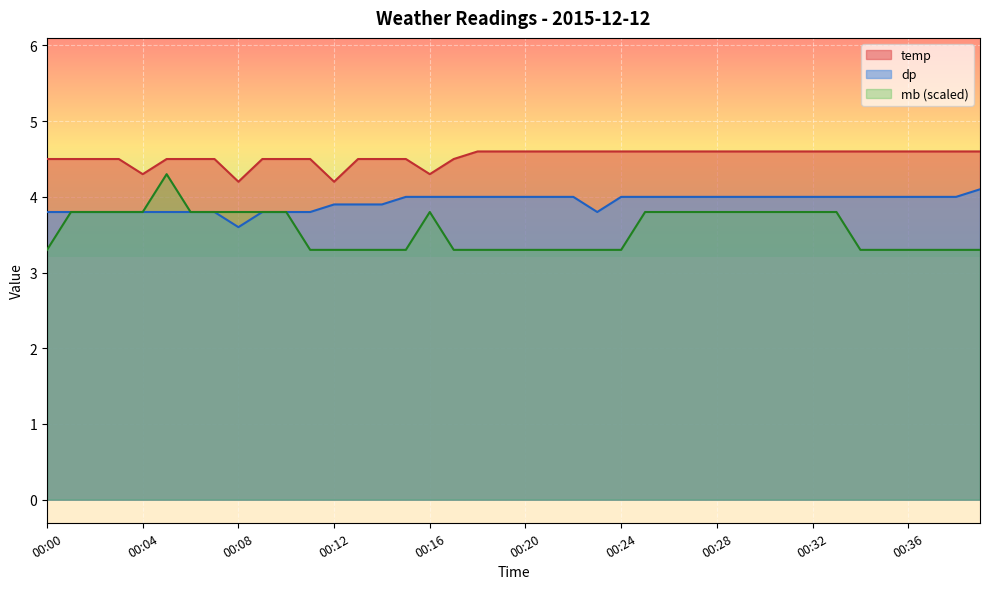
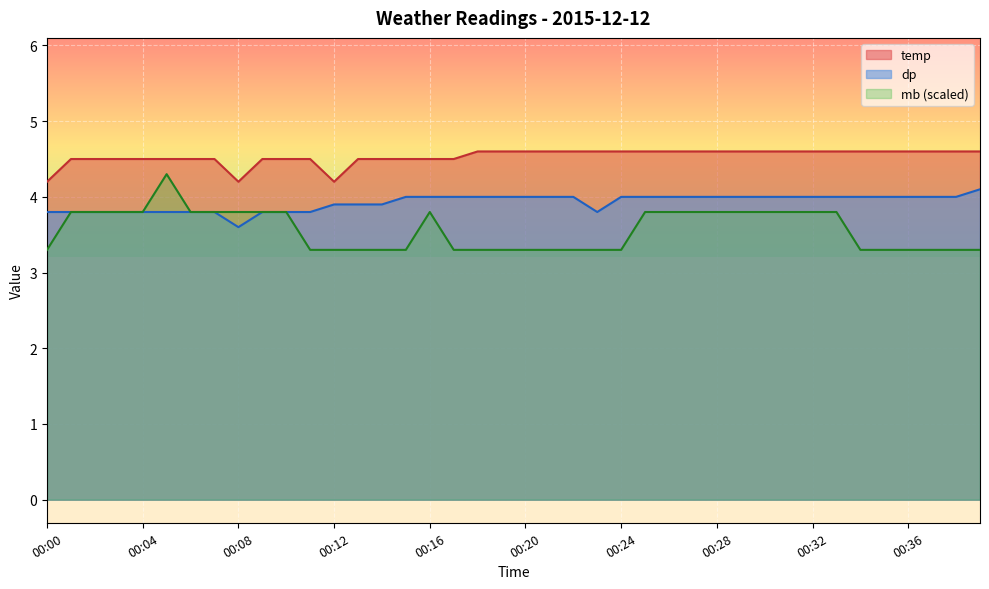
temp, 00:00: 4.5 -> 4.2
temp, 00:04: 4.3 -> 4.5
temp, 00:16: 4.3 -> 4.5
